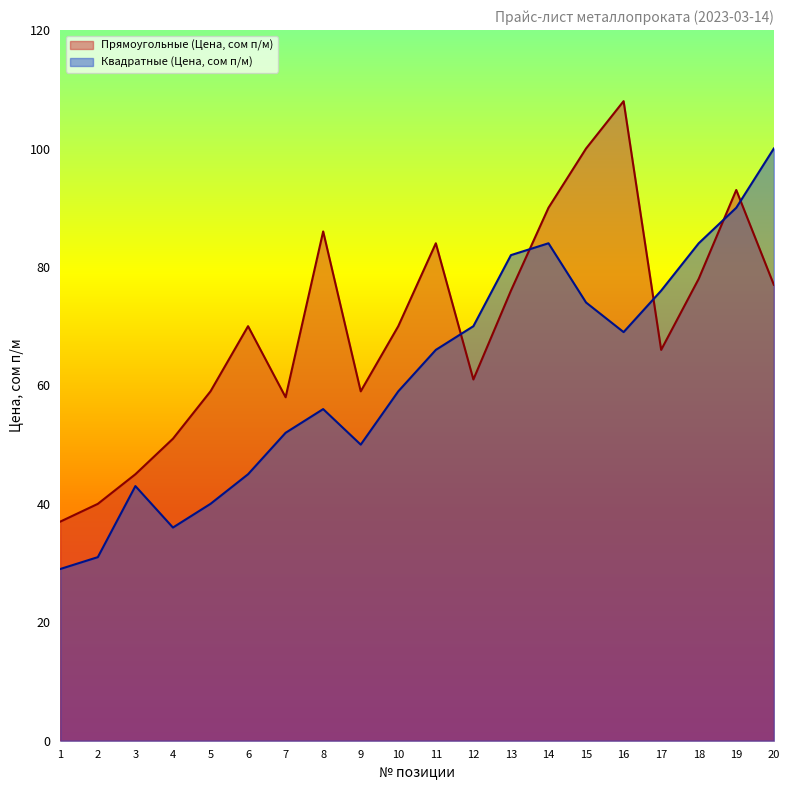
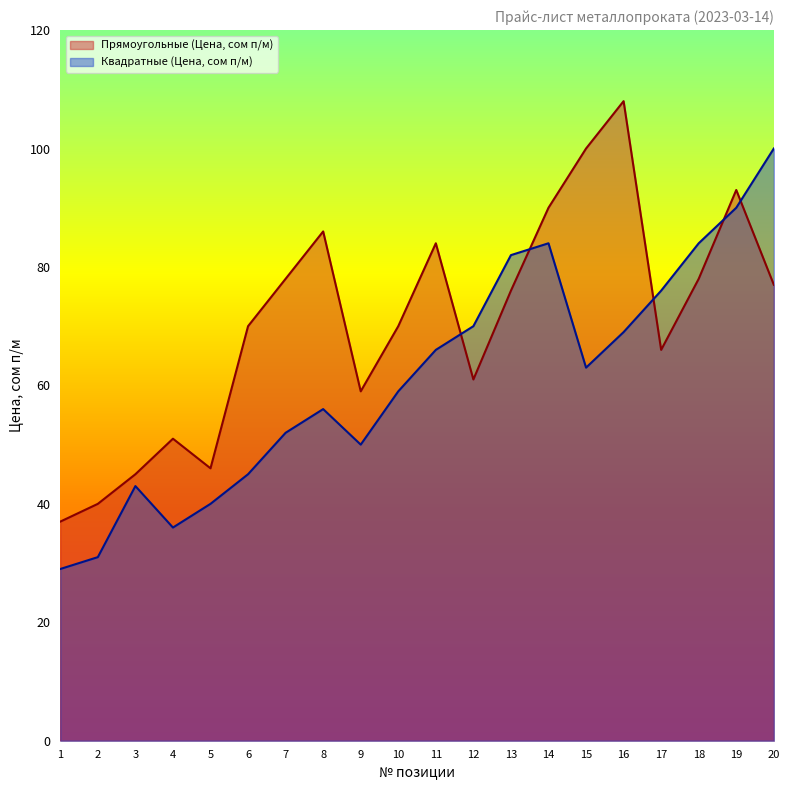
Прямоугольные (Цена, сом п/м), 5: 59 -> 46
Прямоугольные (Цена, сом п/м), 7: 58 -> 78
Квадратные (Цена, сом п/м), 15: 74 -> 63
